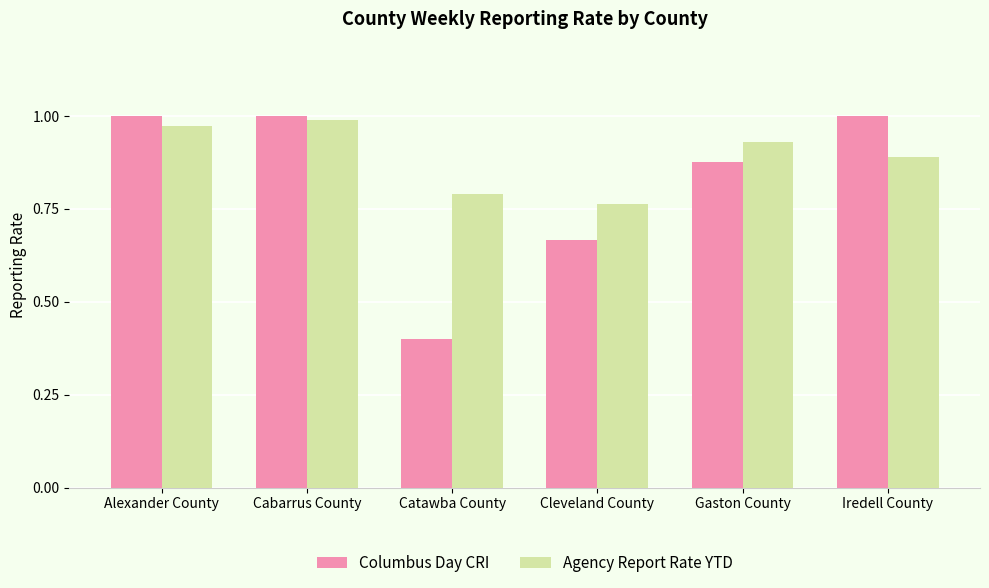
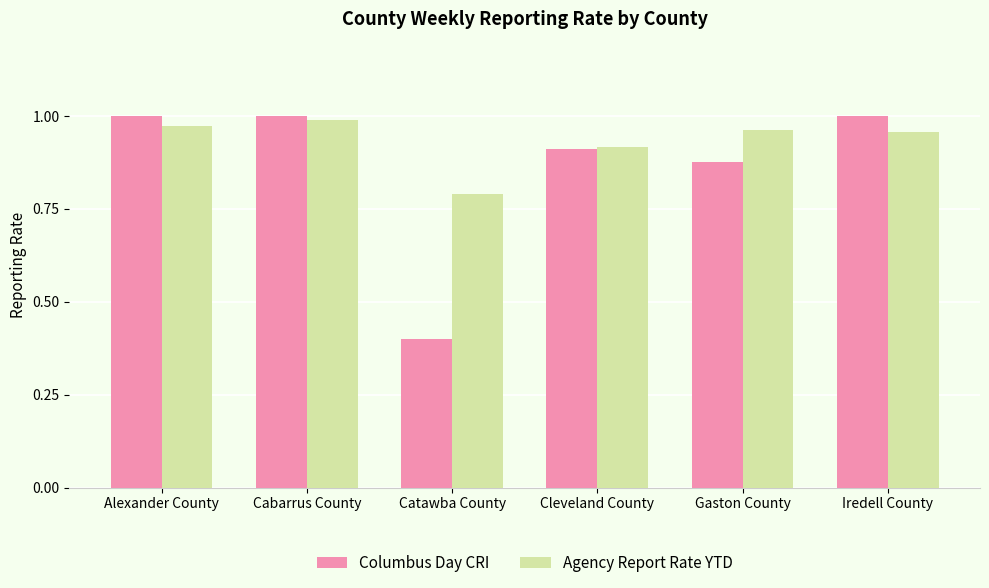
Columbus Day CRI, Cleveland County: 0.67 -> 0.91
Agency Report Rate YTD, Cleveland County: 0.76 -> 0.92
Agency Report Rate YTD, Gaston County: 0.93 -> 0.96
Agency Report Rate YTD, Iredell County: 0.89 -> 0.96
